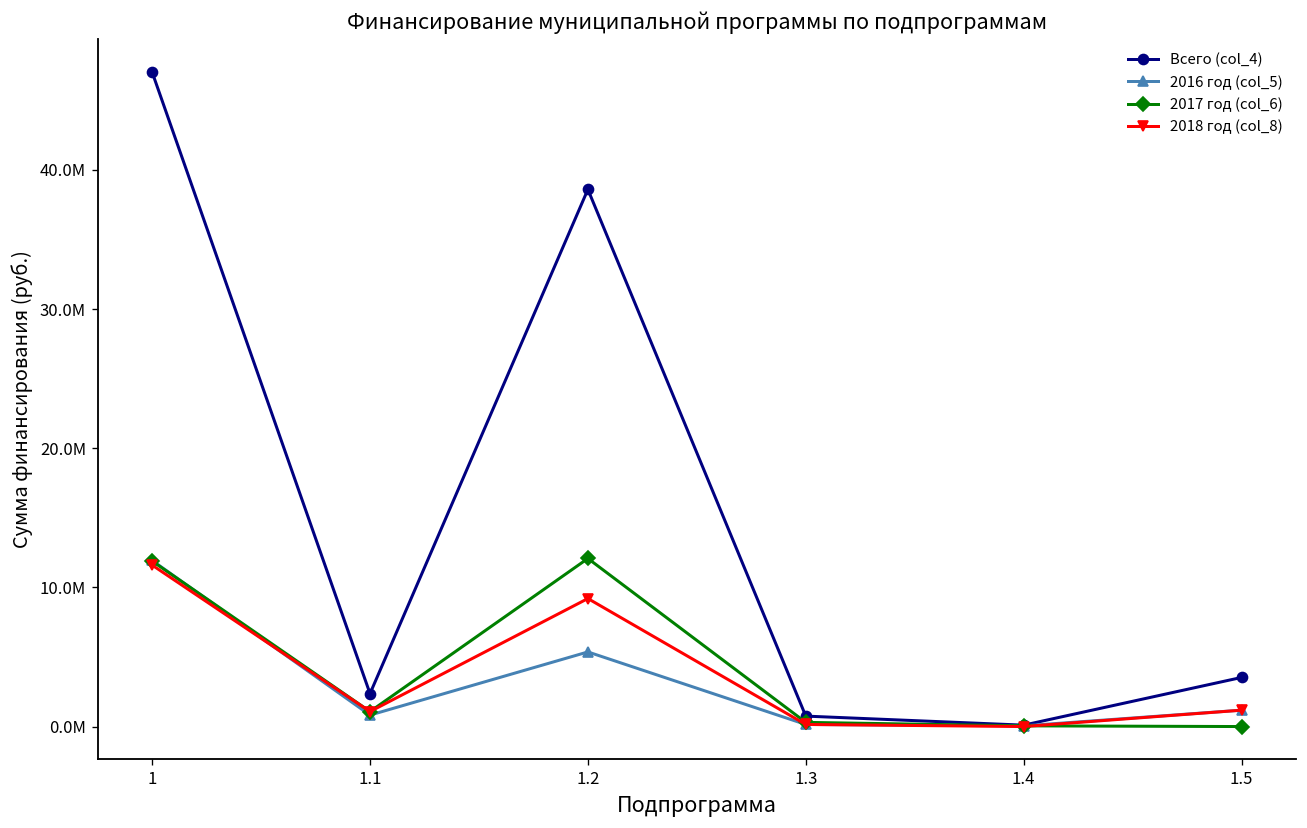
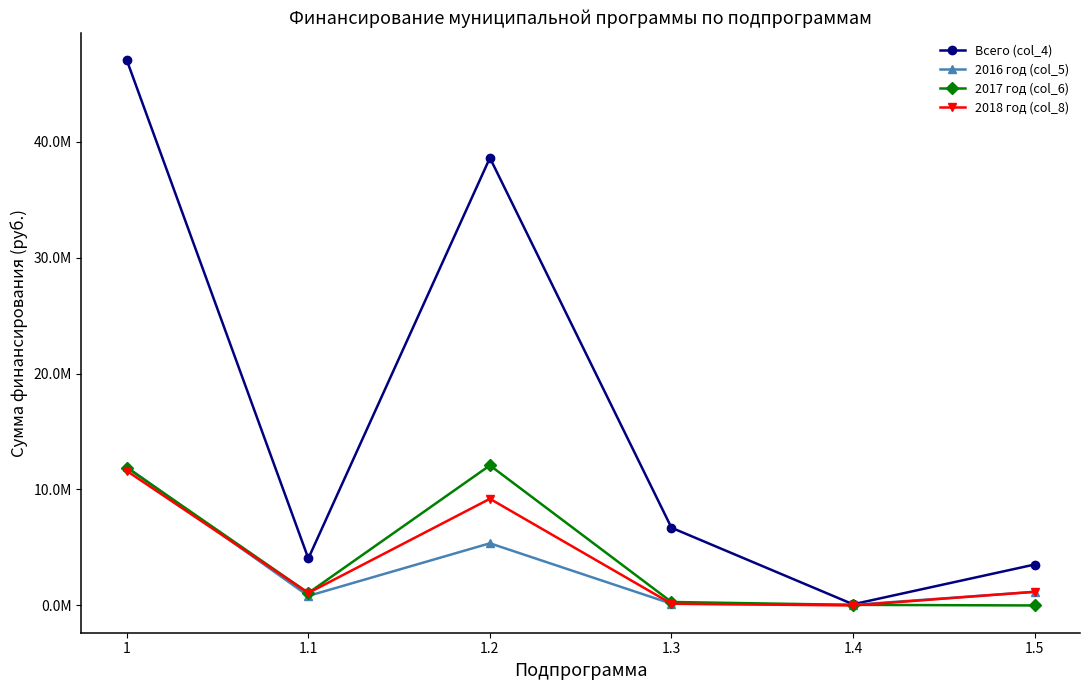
Всего (col_4), 1.1: 2400000 -> 4100000
Всего (col_4), 1.3: 800000 -> 6700000
